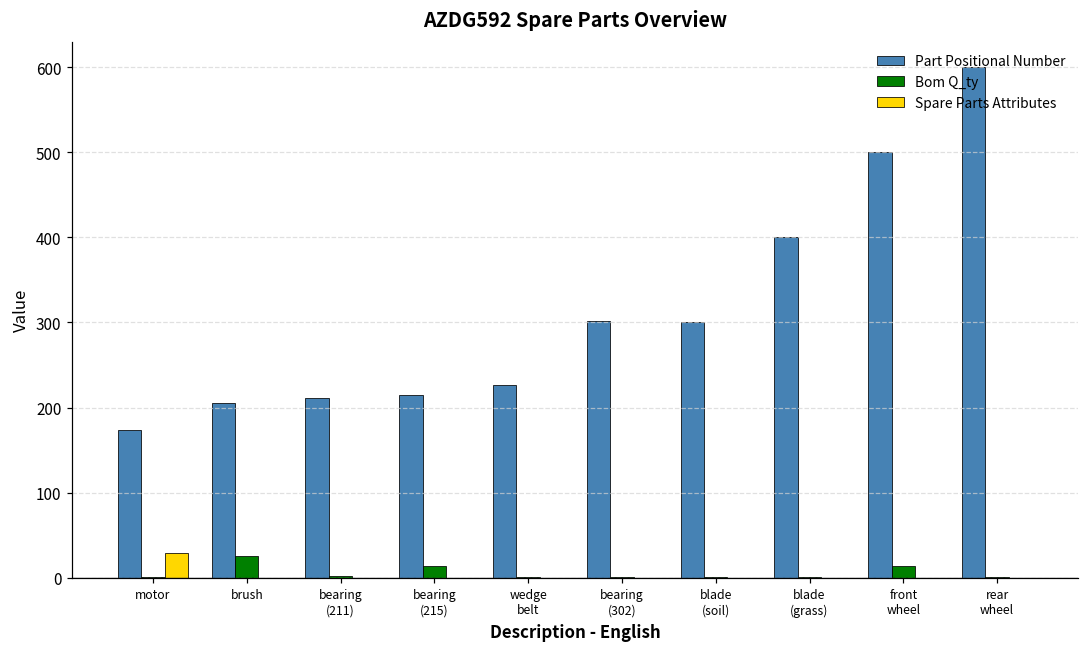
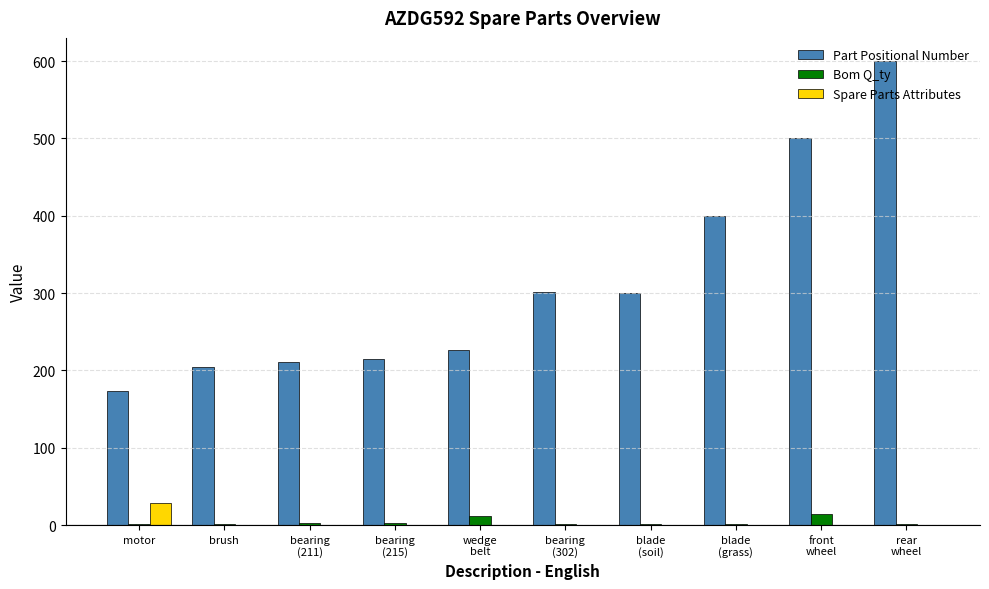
Bom Q_ty, brush: 30 -> 0
Bom Q_ty, bearing (215): 10 -> 0
Bom Q_ty, wedge belt: 0 -> 10
